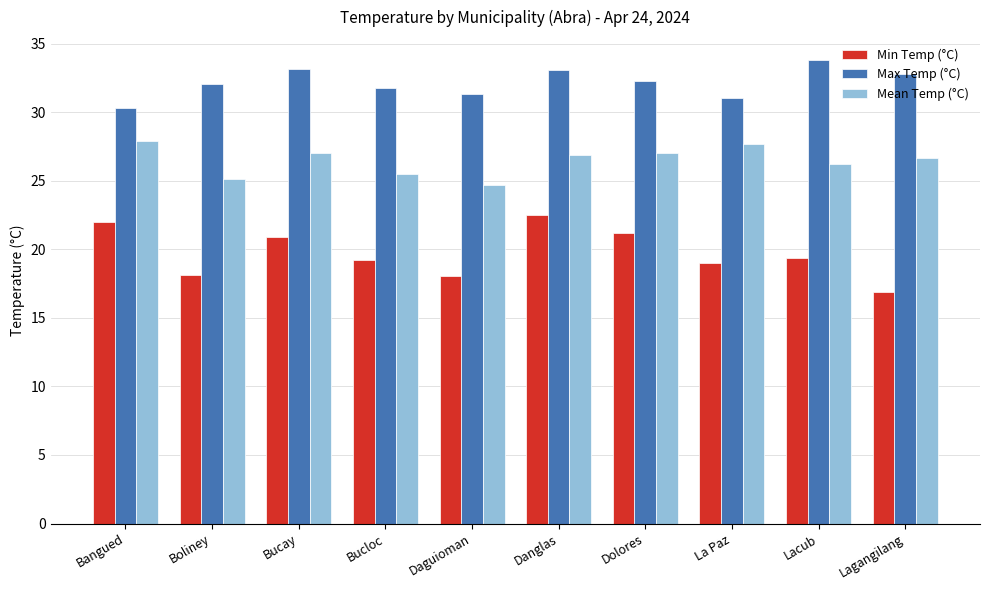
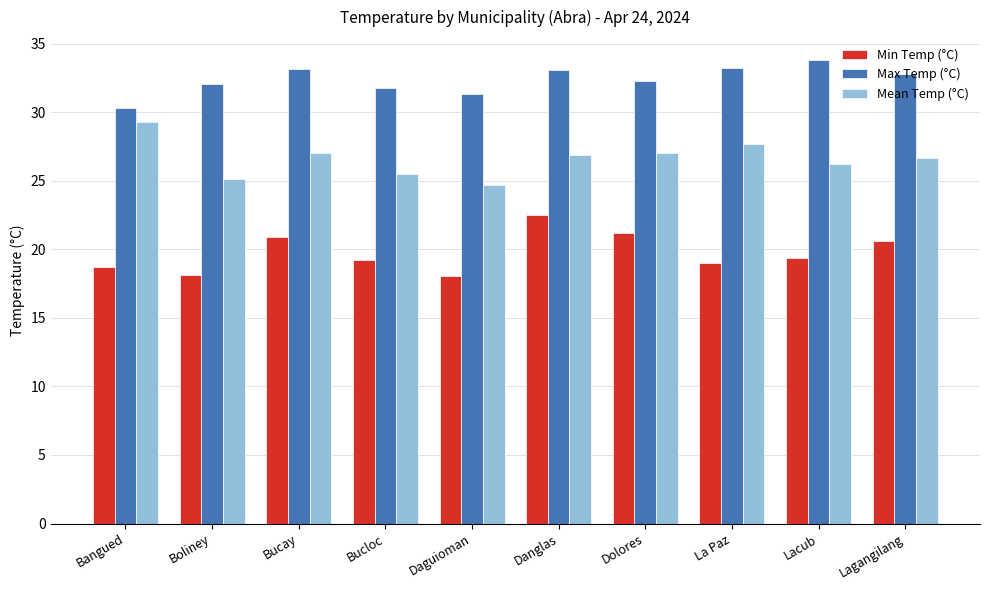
Min Temp (°C), Bangued: 22.0 -> 18.7
Mean Temp (°C), Bangued: 27.9 -> 29.3
Max Temp (°C), La Paz: 31.0 -> 33.2
Min Temp (°C), Lagangilang: 16.9 -> 20.6
